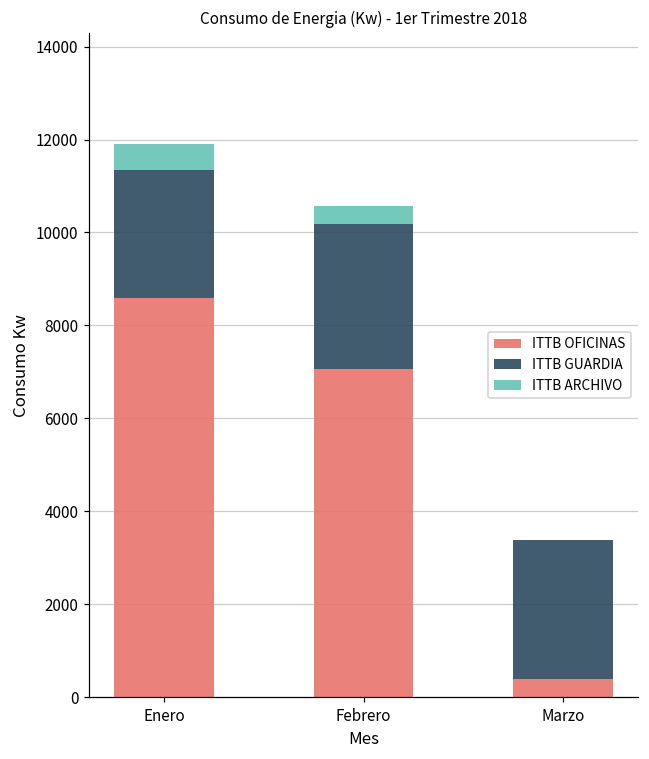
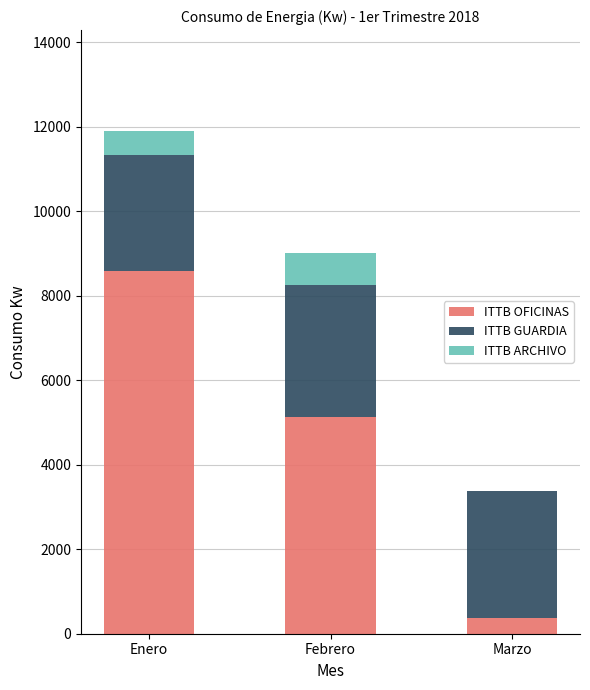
ITTB OFICINAS, Febrero: 7100 -> 5100
ITTB ARCHIVO, Febrero: 400 -> 700
